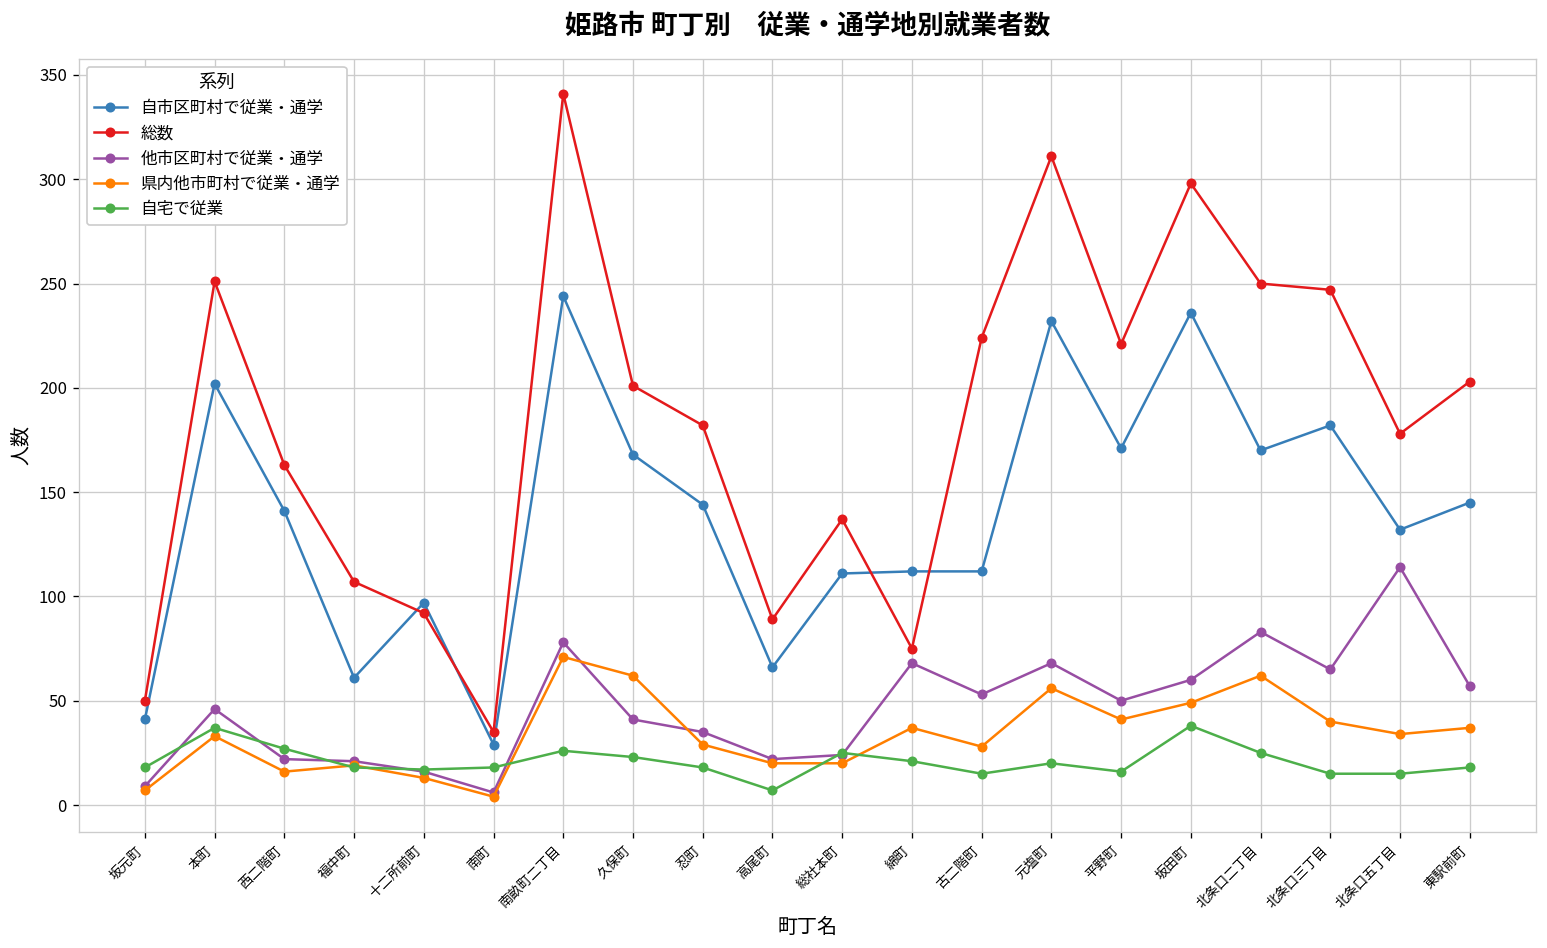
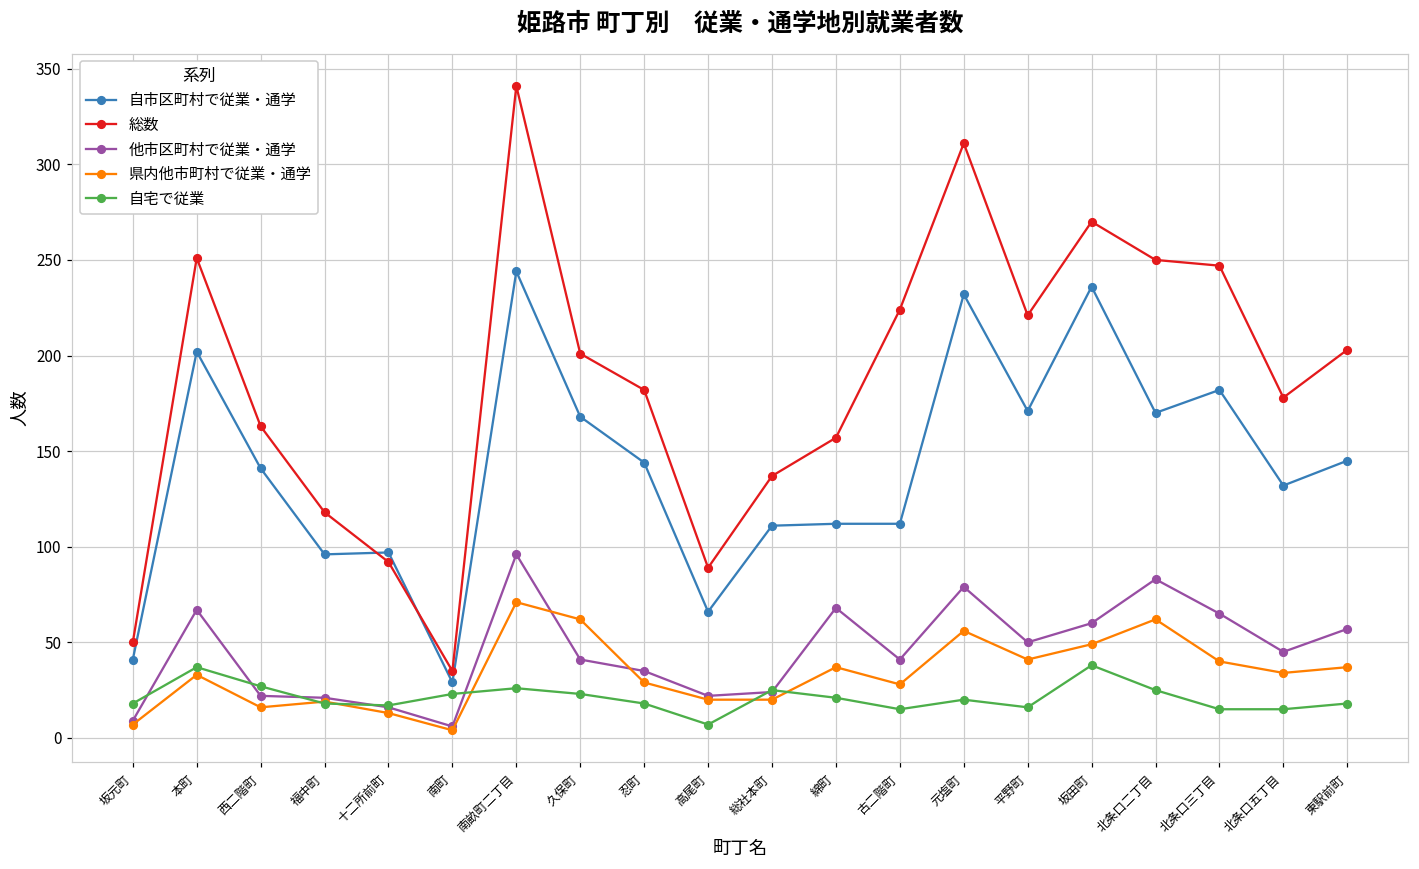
他市区町村で従業・通学, 本町: 46 -> 67
自市区町村で従業・通学, 福中町: 61 -> 96
総数, 福中町: 107 -> 118
自宅で従業, 南町: 18 -> 23
他市区町村で従業・通学, 南畝町二丁目: 78 -> 96
総数, 綿町: 75 -> 157
他市区町村で従業・通学, 古二階町: 53 -> 41
他市区町村で従業・通学, 元塩町: 68 -> 79
総数, 坂田町: 298 -> 270
他市区町村で従業・通学, 北条口五丁目: 114 -> 45
